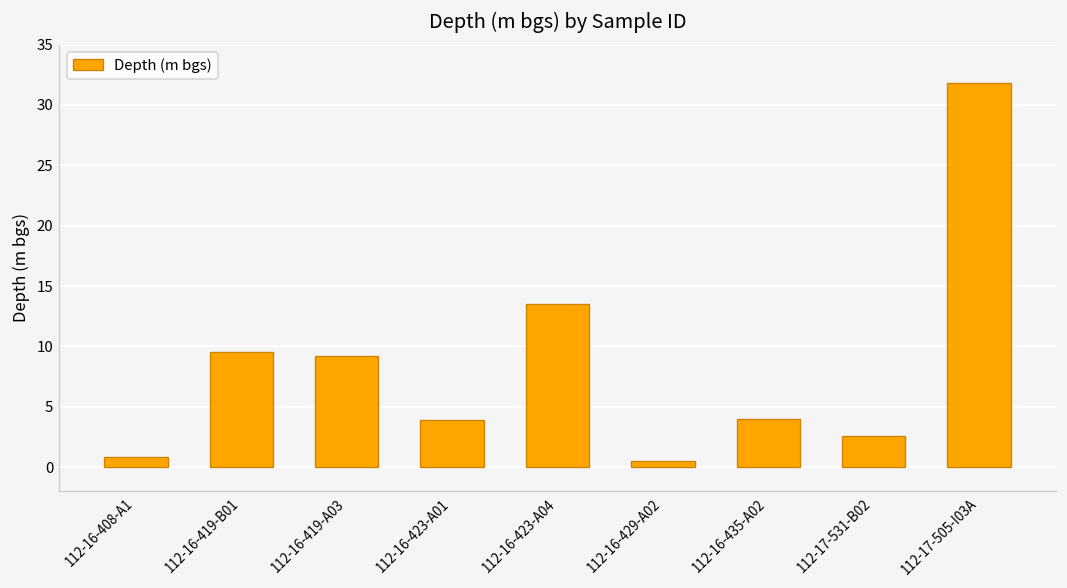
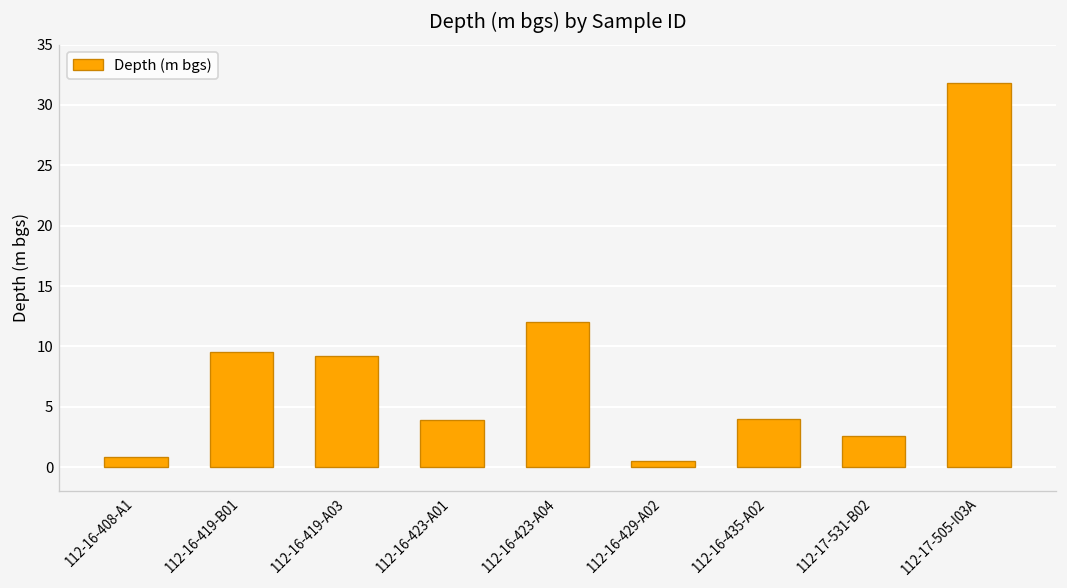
112-16-423-A04: 13.5 -> 12.0
